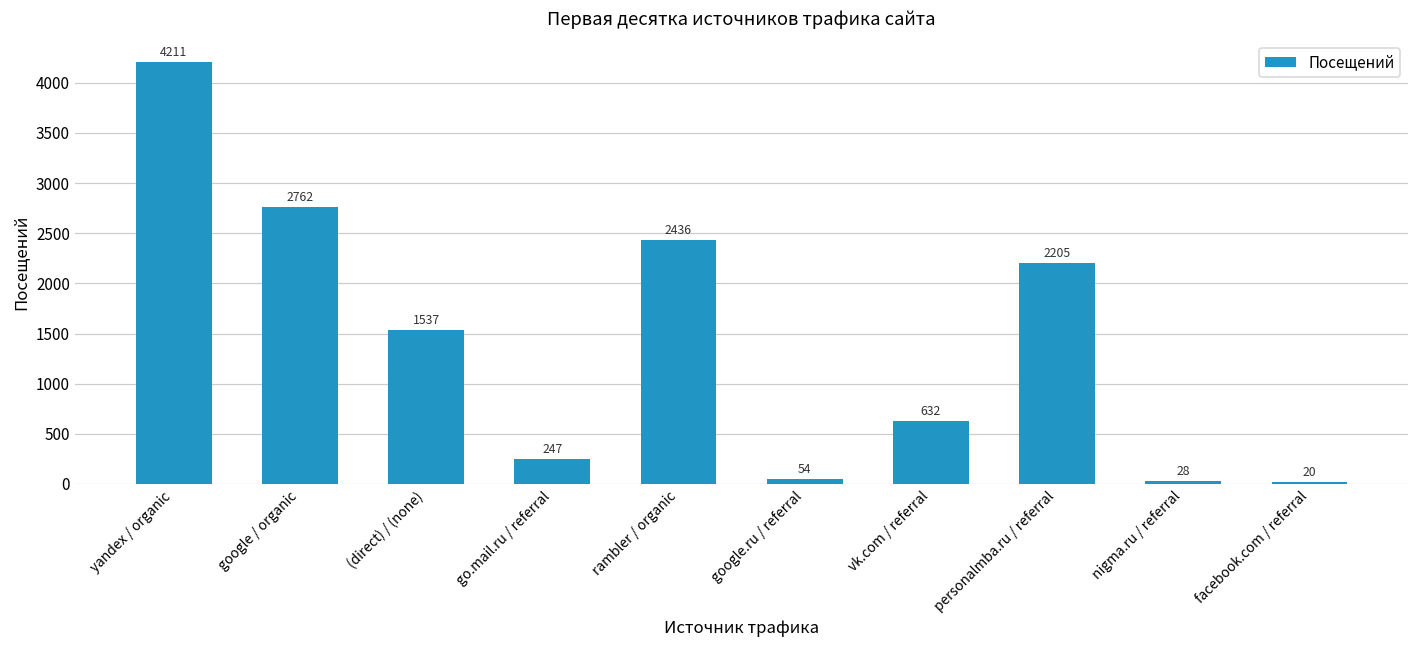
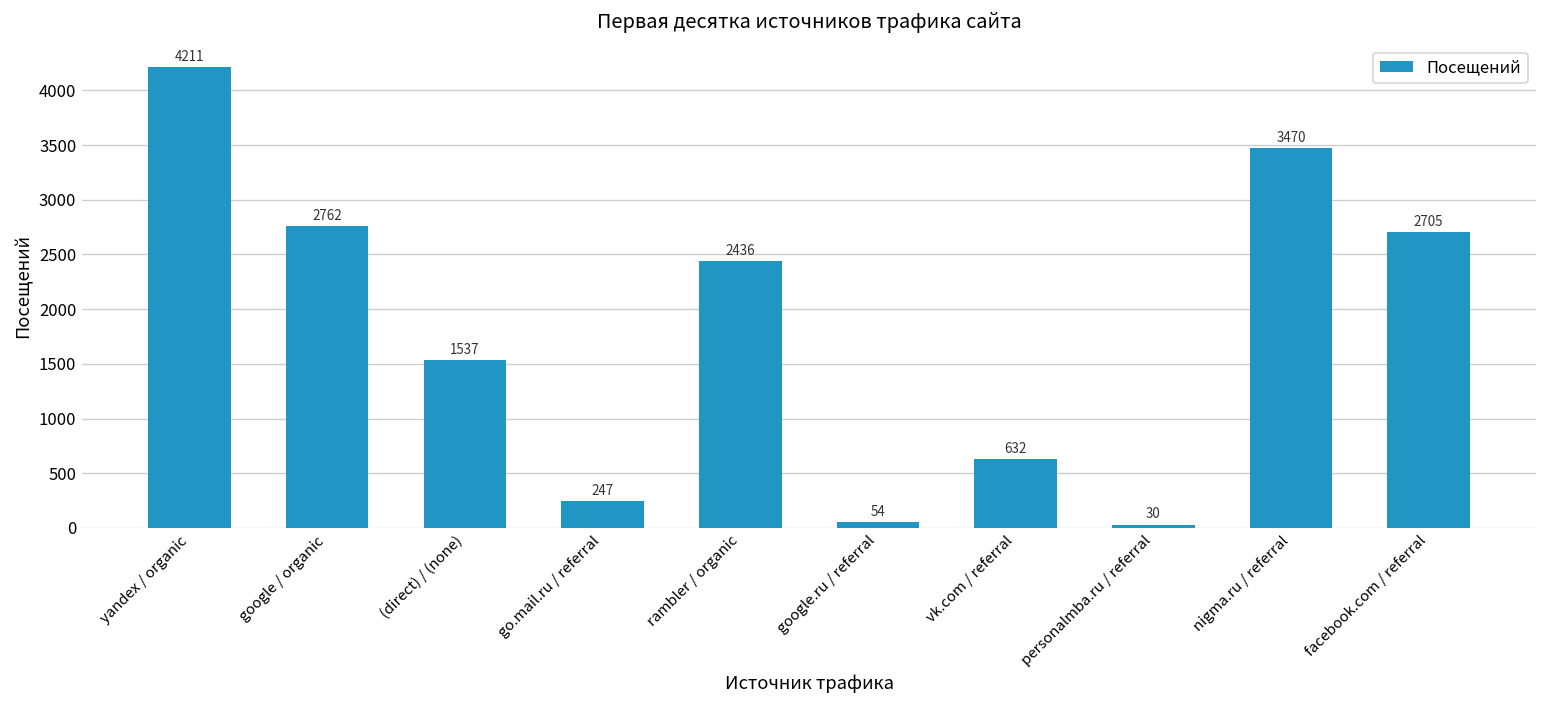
personalmba.ru / referral: 2205 -> 30
nigma.ru / referral: 28 -> 3470
facebook.com / referral: 20 -> 2705
